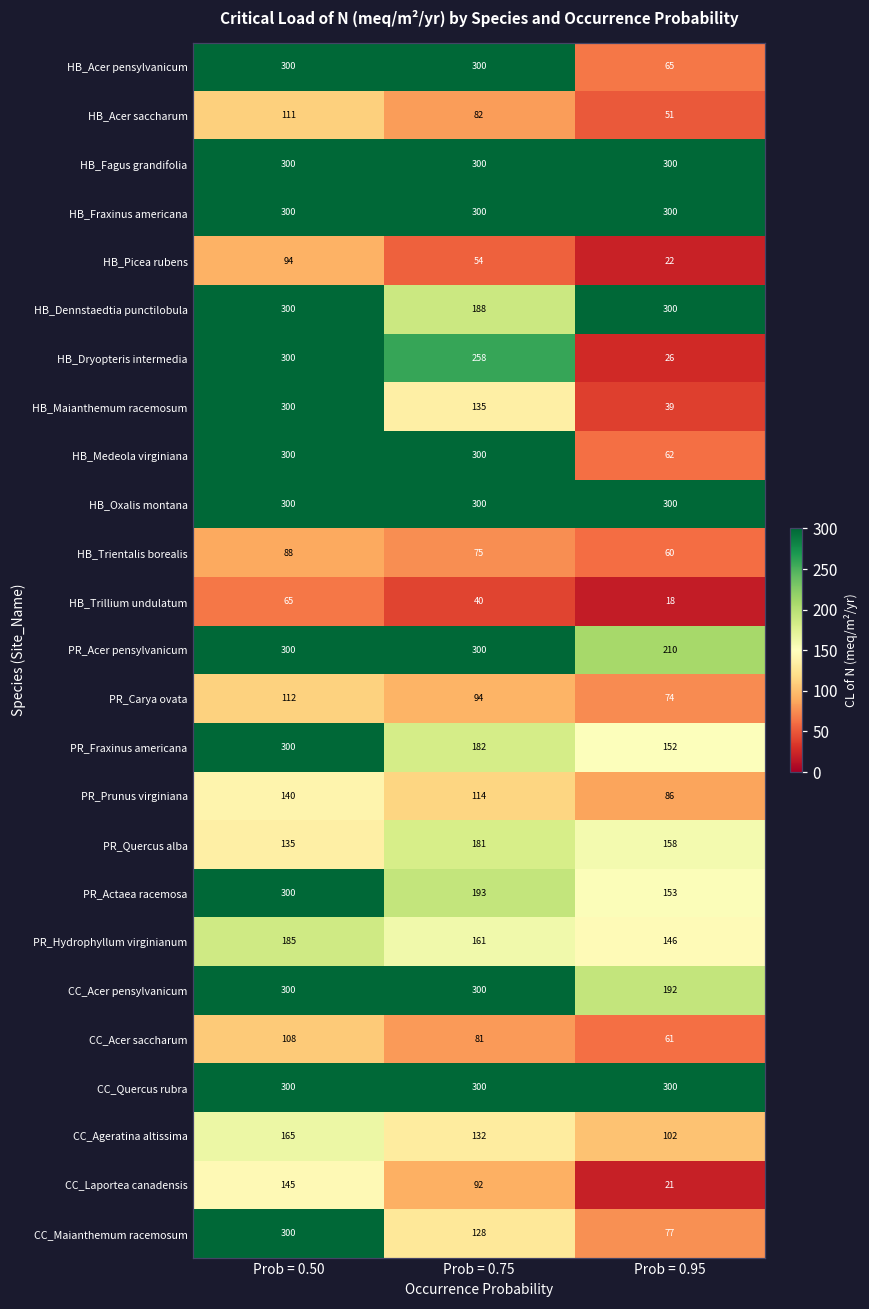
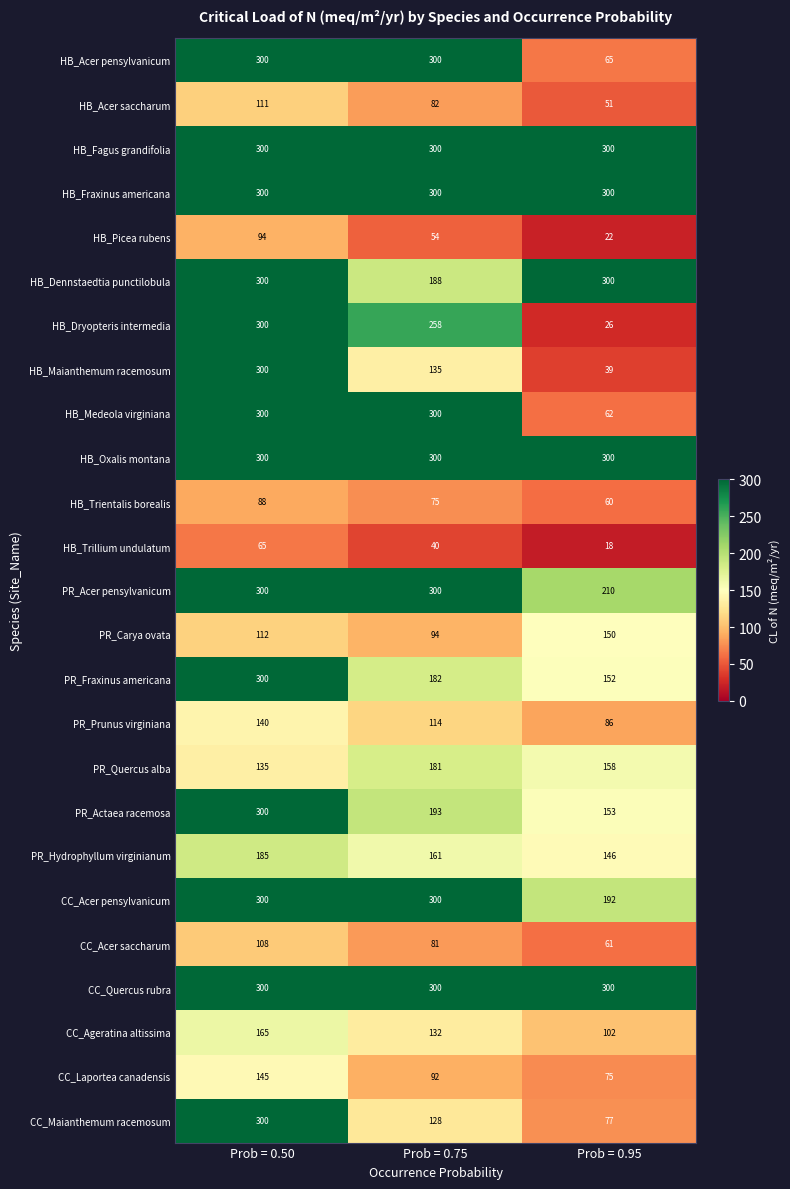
PR_Carya ovata, Prob = 0.95: 74 -> 150
CC_Laportea canadensis, Prob = 0.95: 21 -> 75
